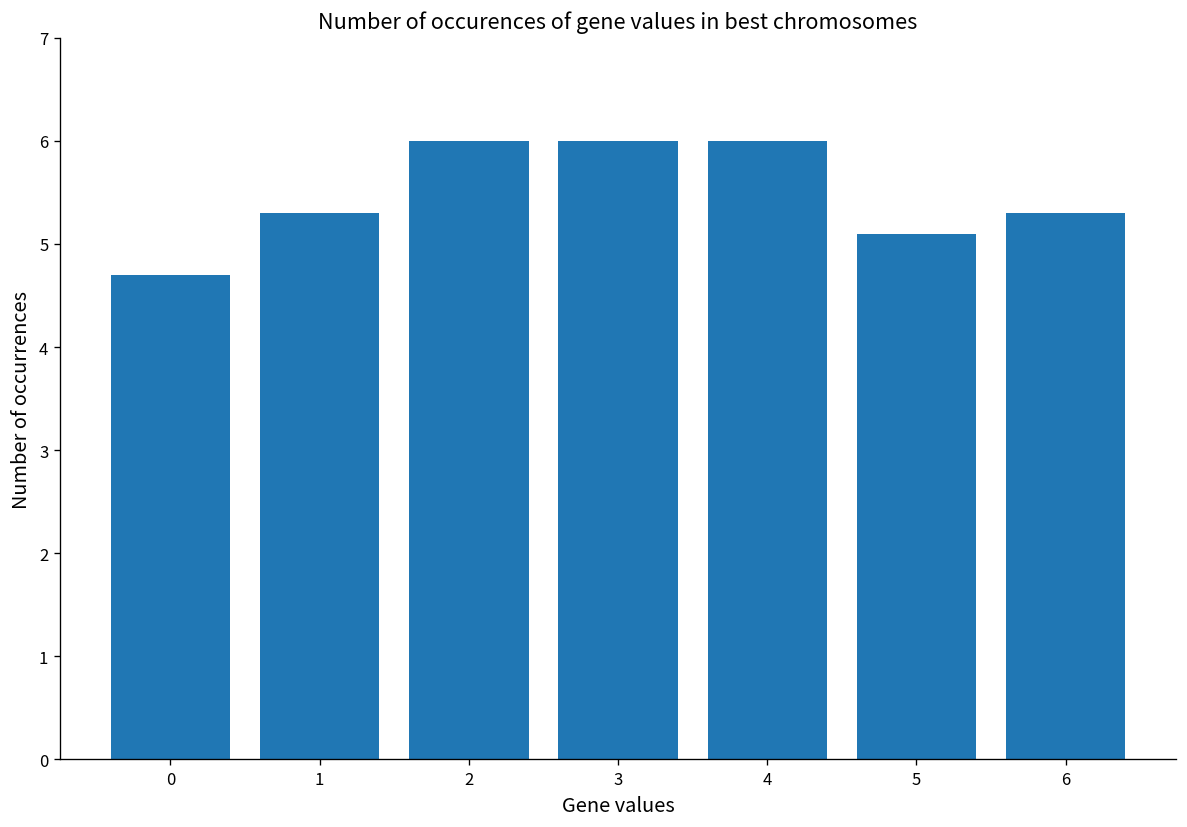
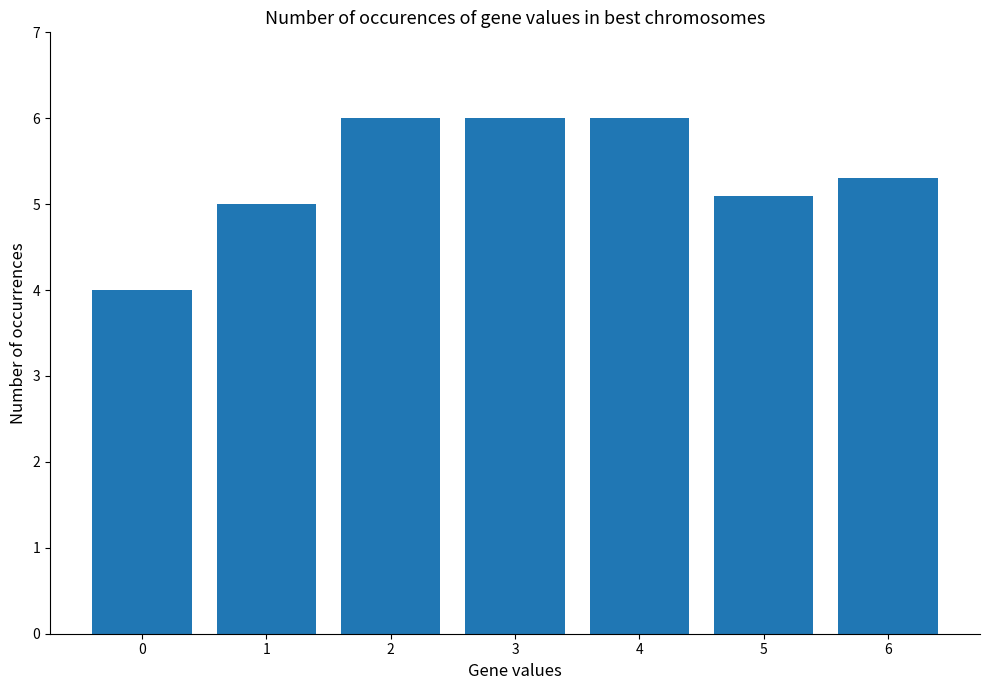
0: 4.7 -> 4.0
1: 5.3 -> 5.0
